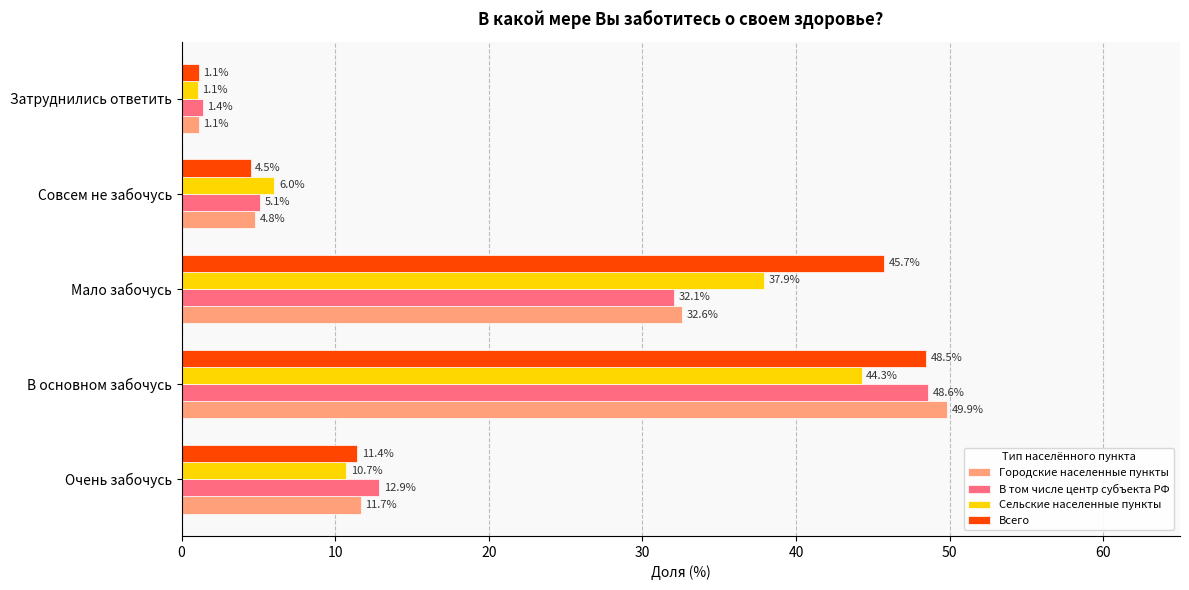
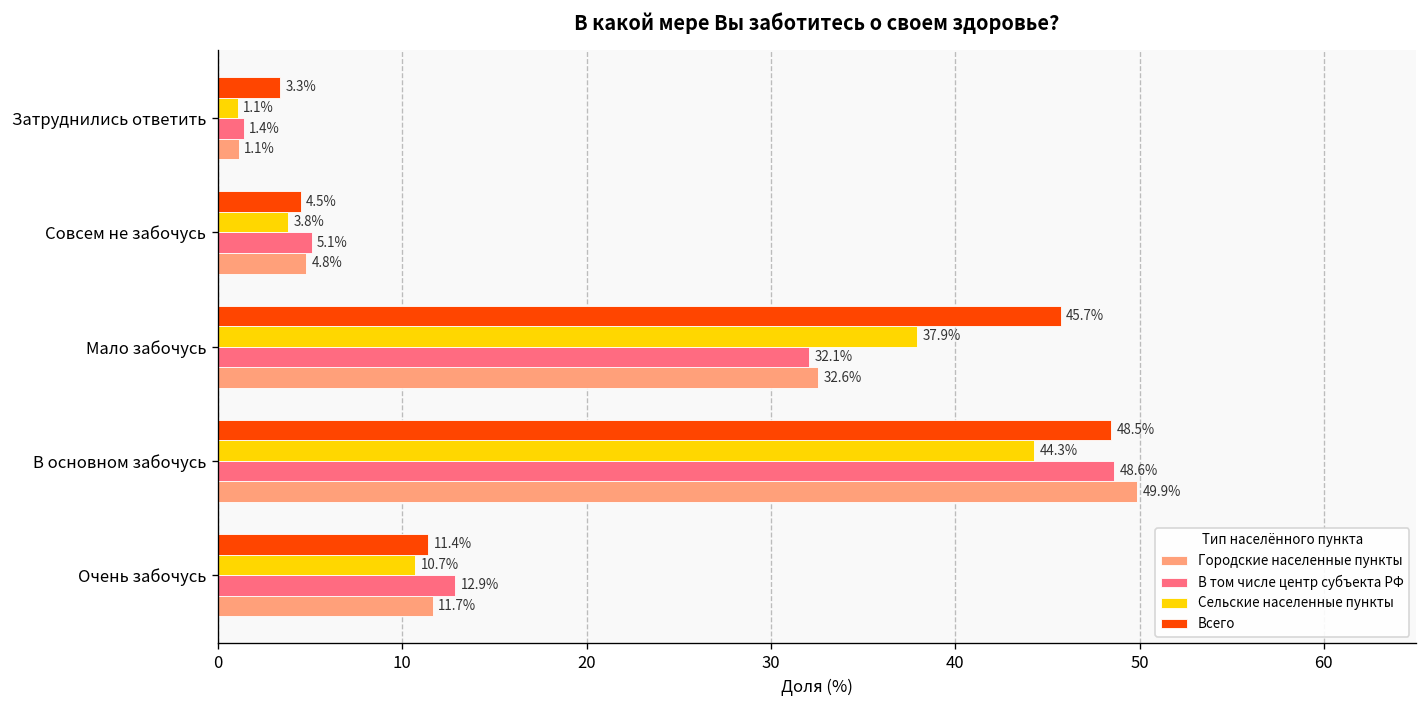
Всего, Затруднились ответить: 1.1% -> 3.3%
Сельские населенные пункты, Совсем не забочусь: 6.0% -> 3.8%
